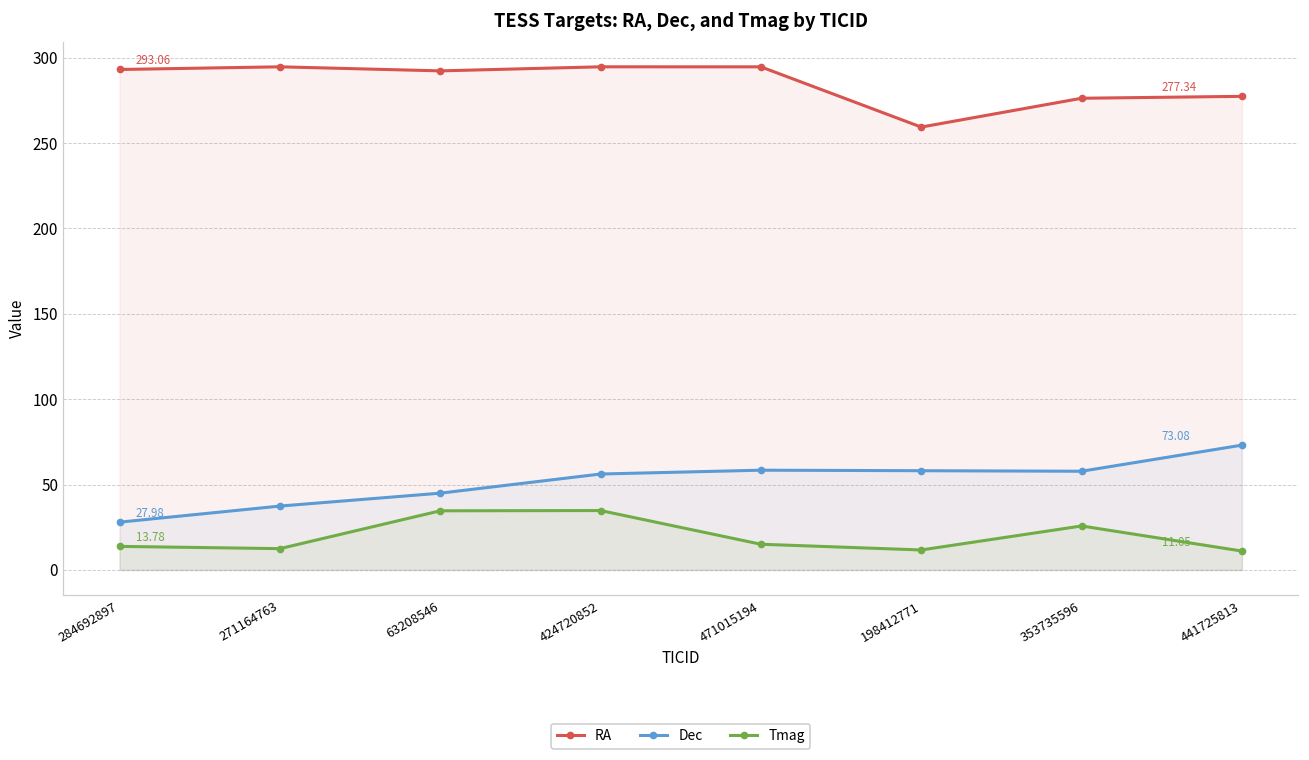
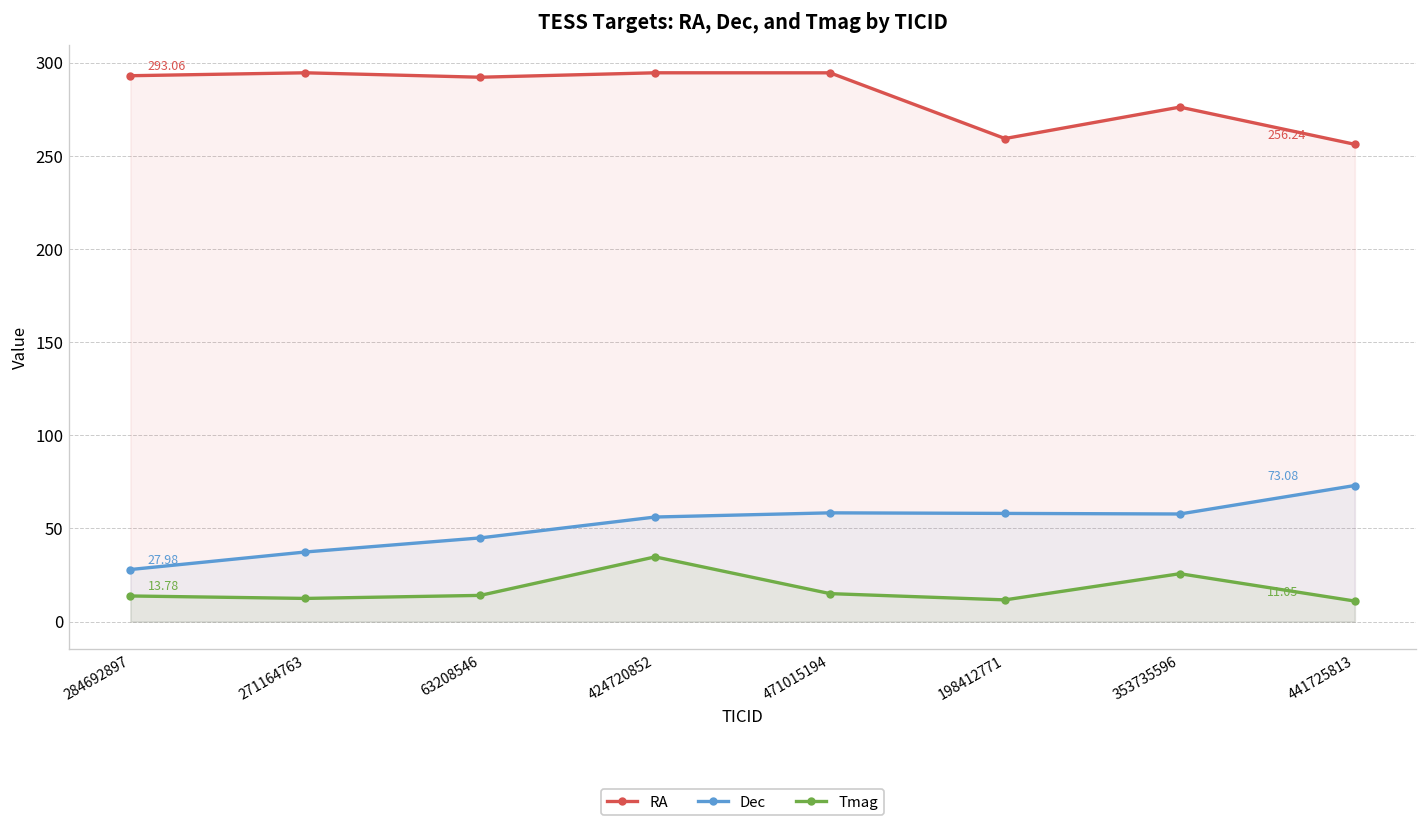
Tmag, 63208546: 35 -> 14
RA, 441725813: 277.34 -> 256.24
